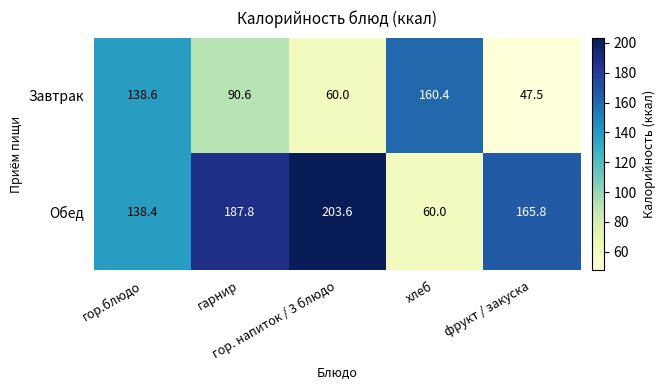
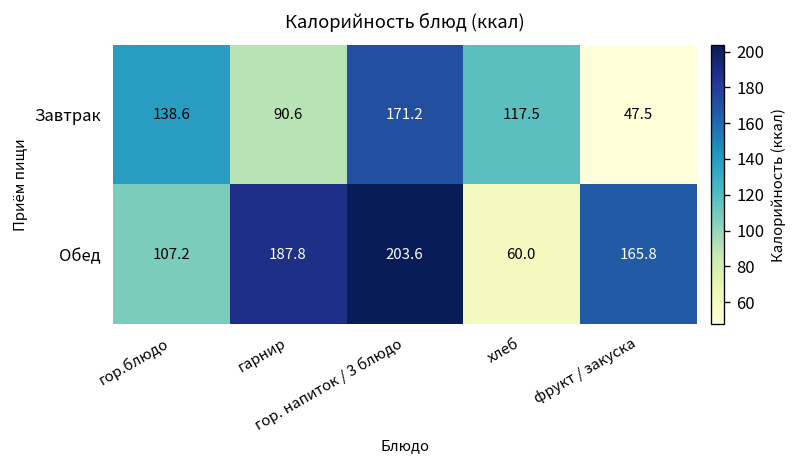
Завтрак, гор. напиток / 3 блюдо: 60.0 -> 171.2
Завтрак, хлеб: 160.4 -> 117.5
Обед, гор.блюдо: 138.4 -> 107.2
